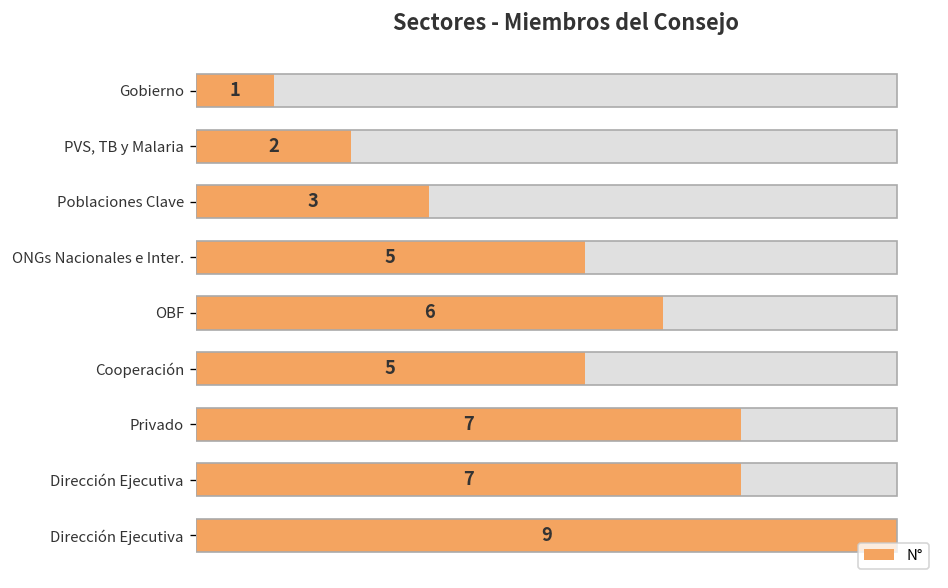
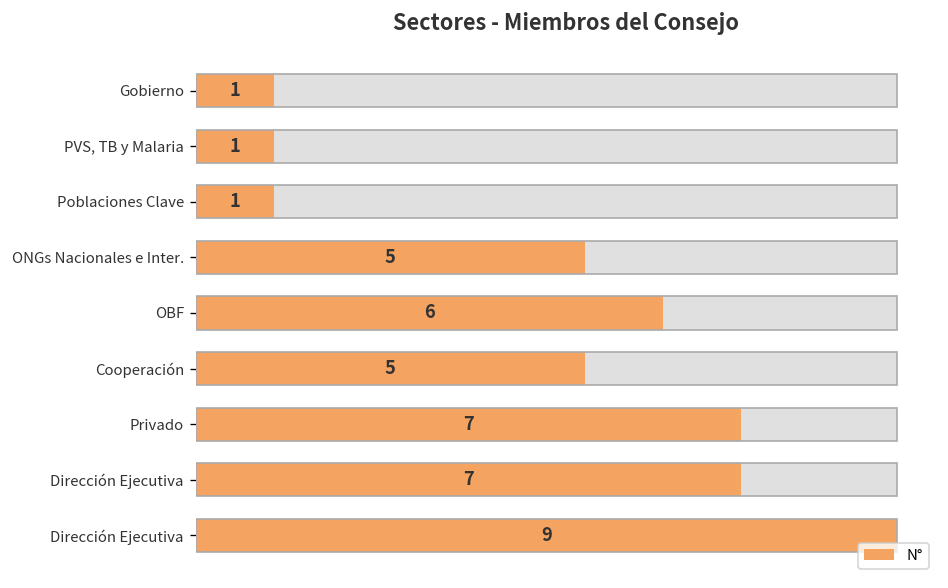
N°, PVS, TB y Malaria: 2 -> 1
N°, Poblaciones Clave: 3 -> 1
